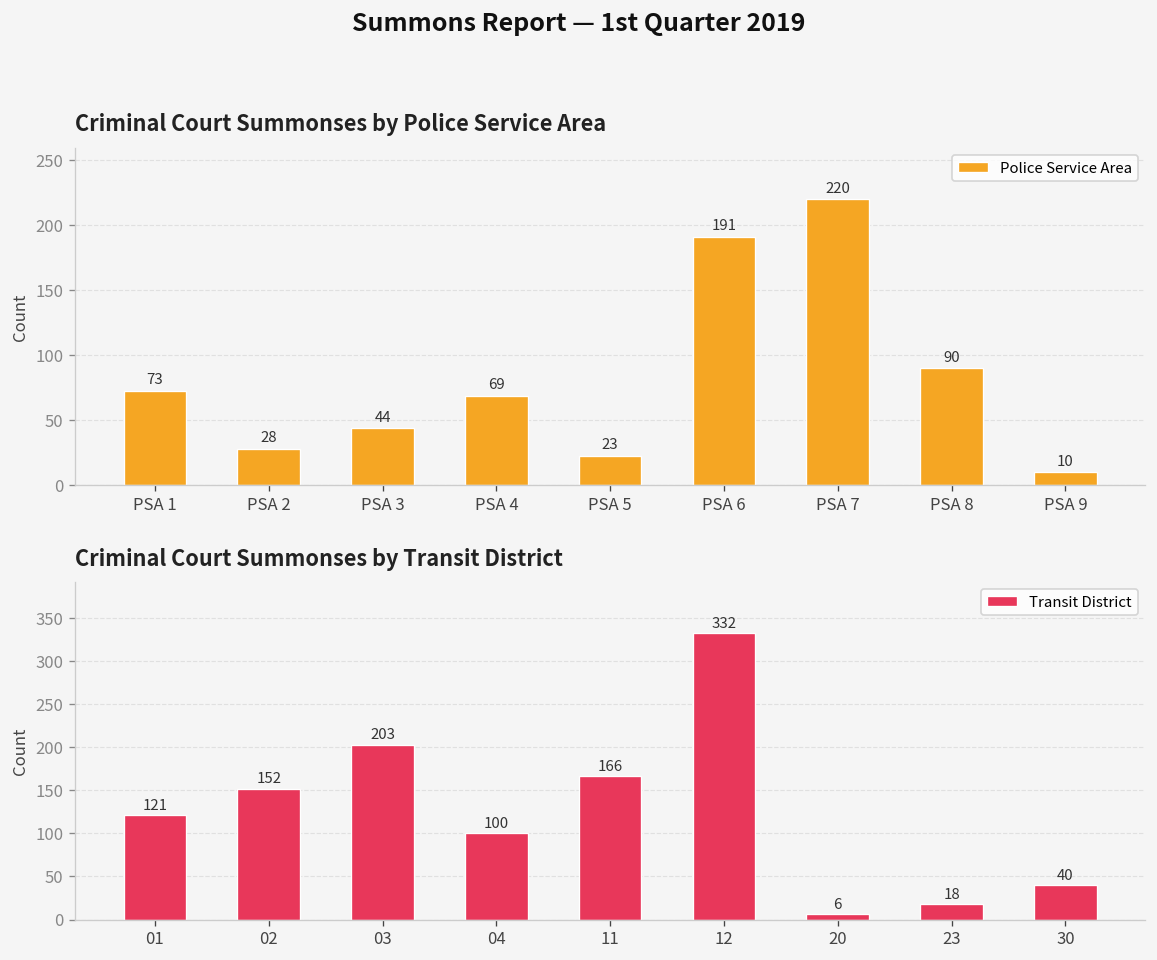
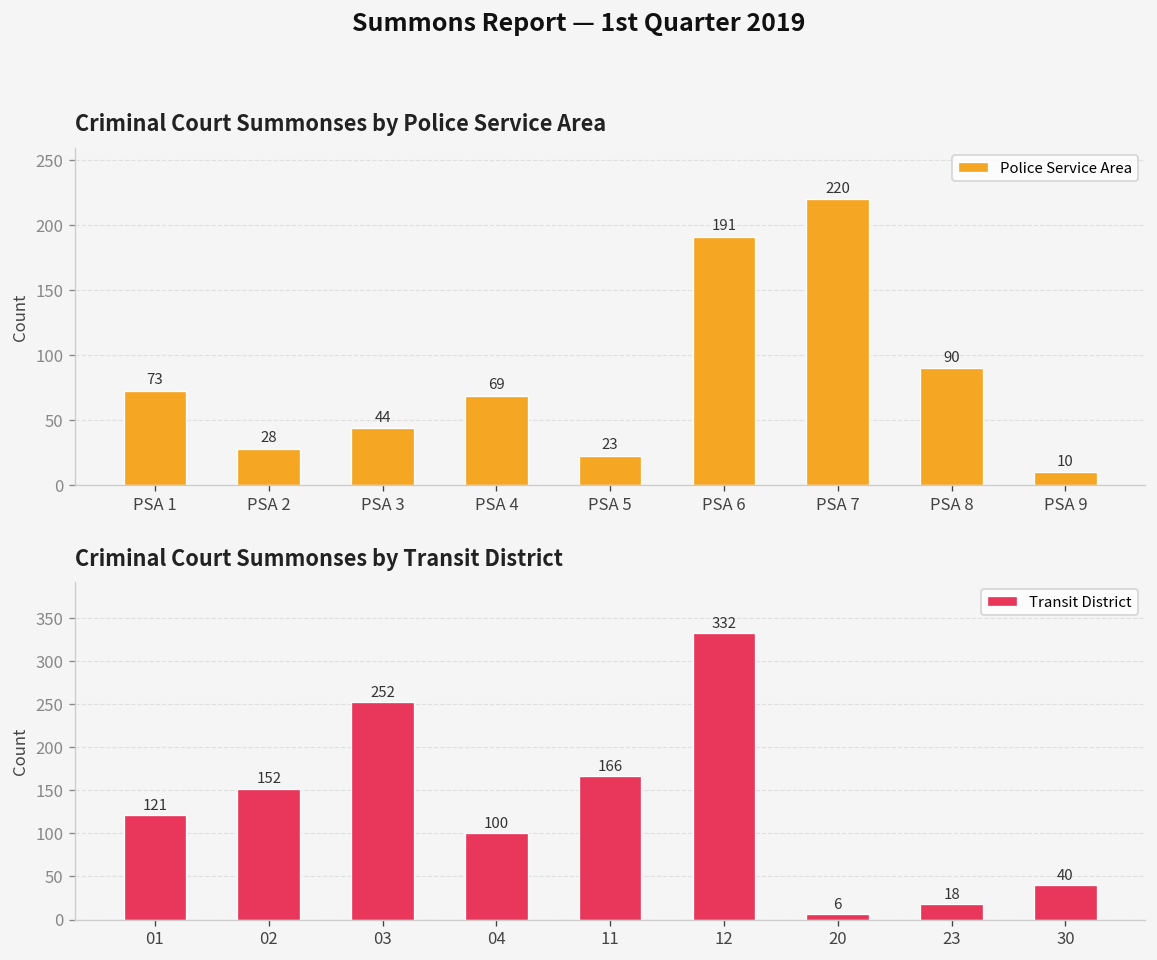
Criminal Court Summonses by Transit District, 03: 203 -> 252
